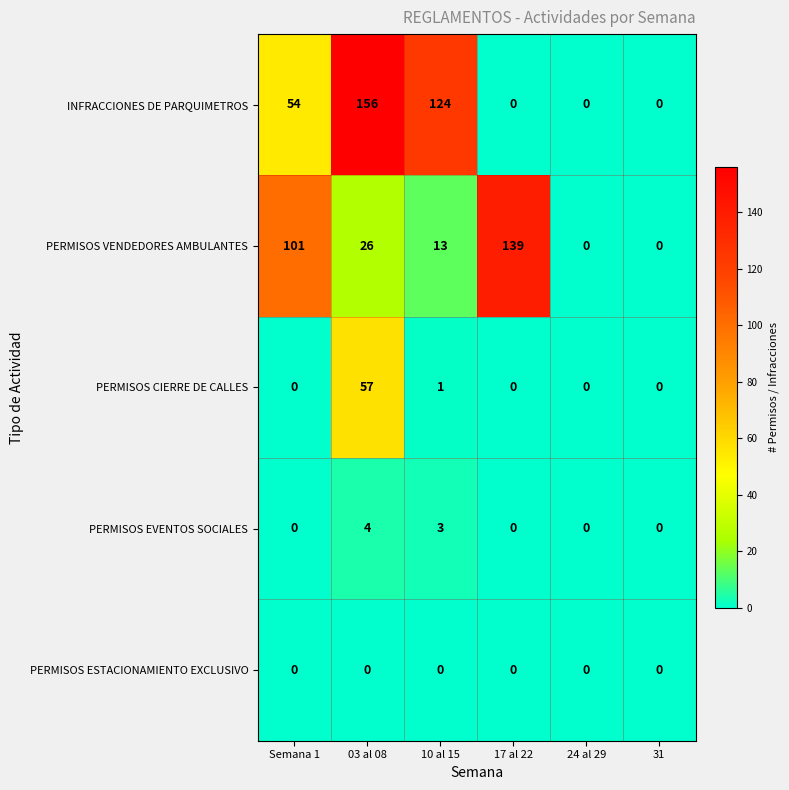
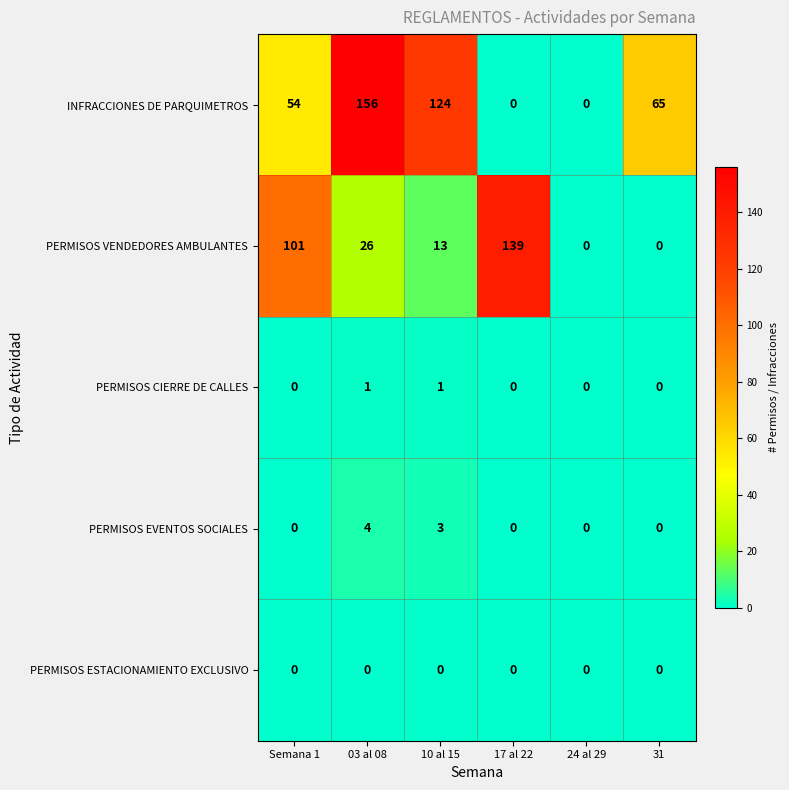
INFRACCIONES DE PARQUIMETROS, 31: 0 -> 65
PERMISOS CIERRE DE CALLES, 03 al 08: 57 -> 1
